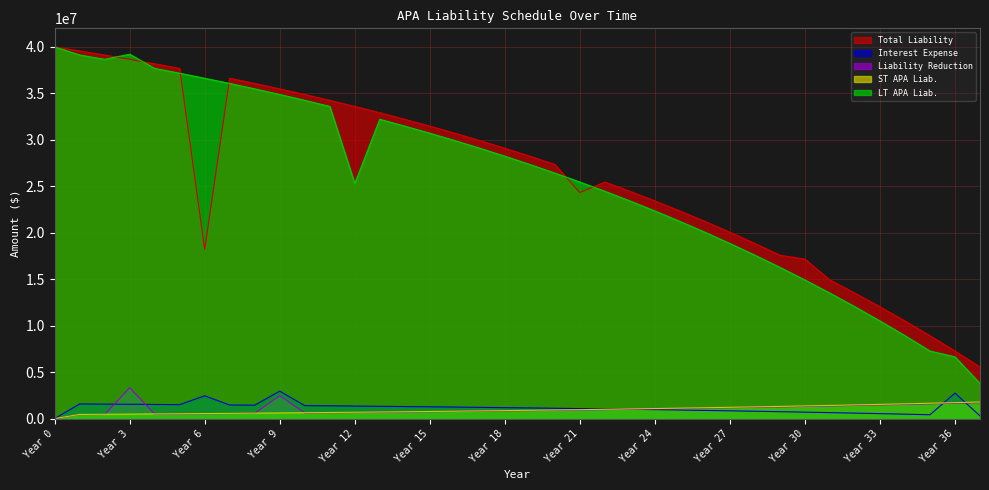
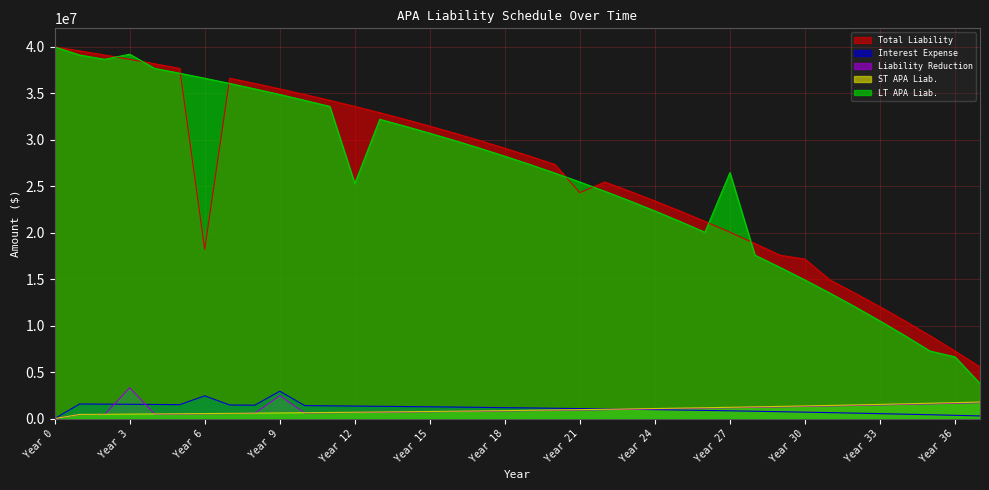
LT APA Liab., Year 27: 19000000 -> 26000000
Interest Expense, Year 36: 3000000 -> 0
